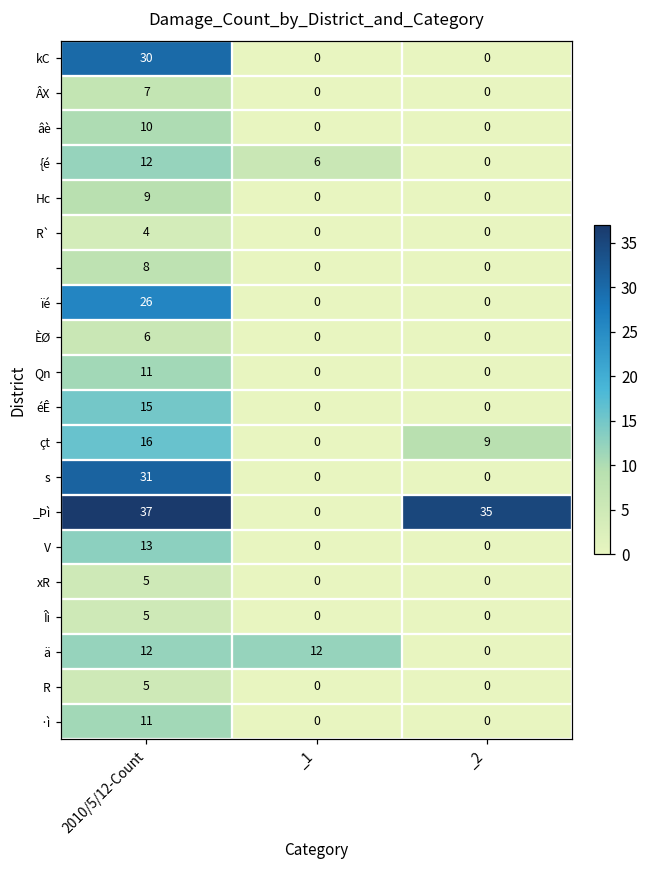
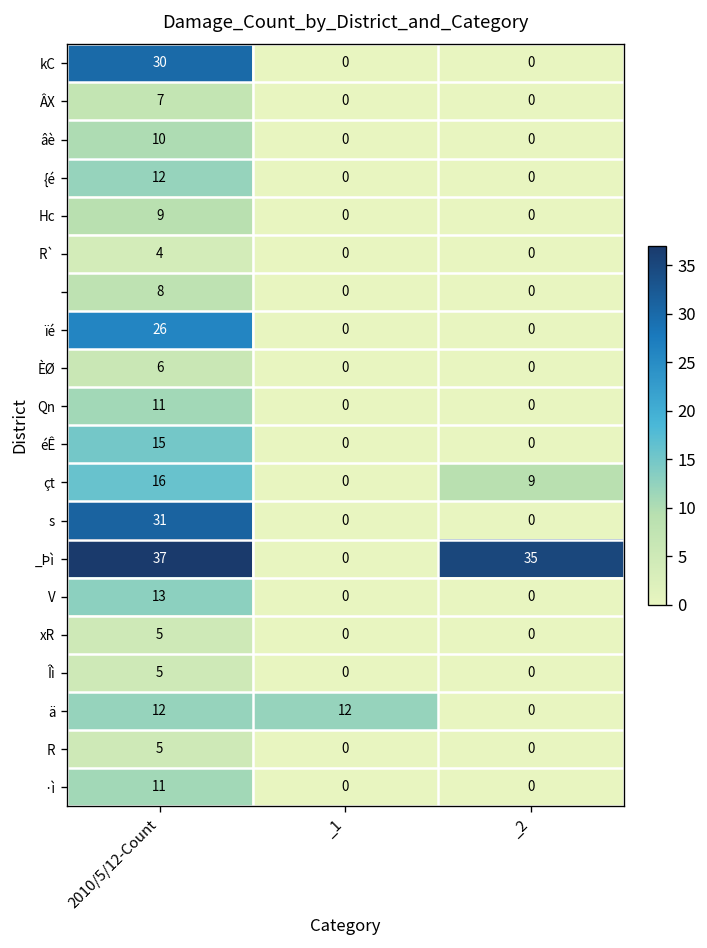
{é, _1: 6 -> 0
